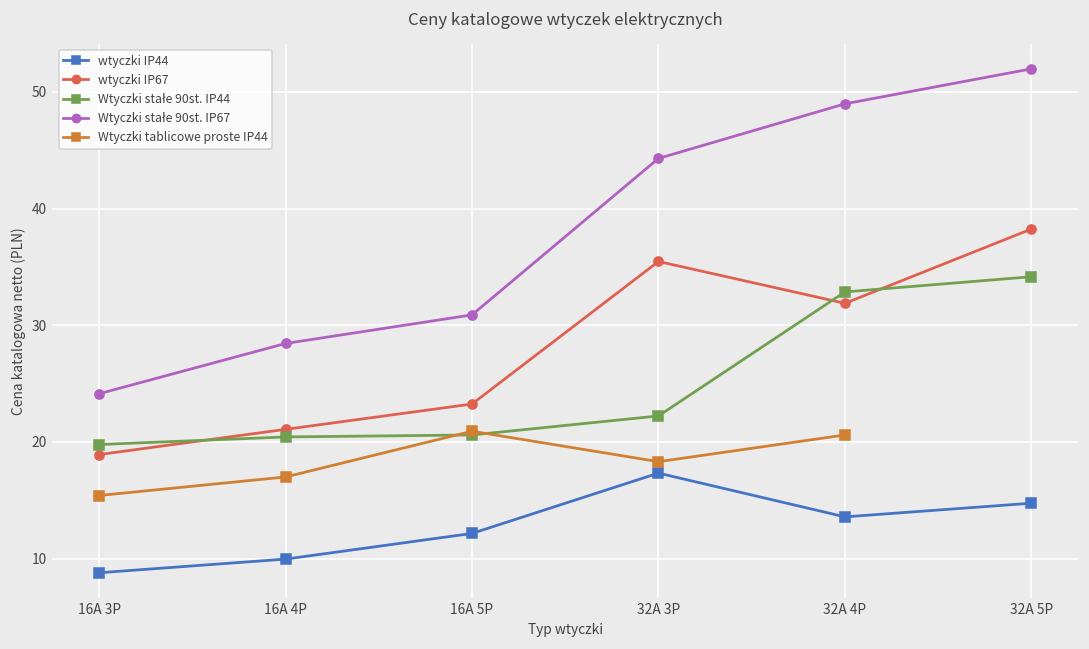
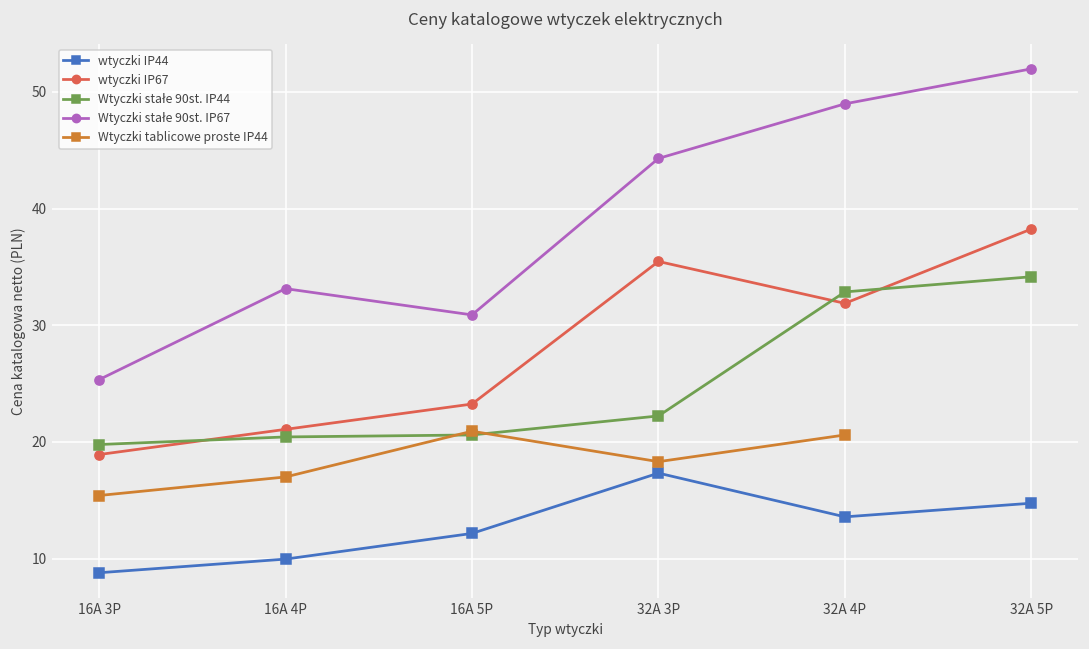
Wtyczki stałe 90st. IP67, 16A 3P: 24.1 -> 25.3
Wtyczki stałe 90st. IP67, 16A 4P: 28.4 -> 33.1
